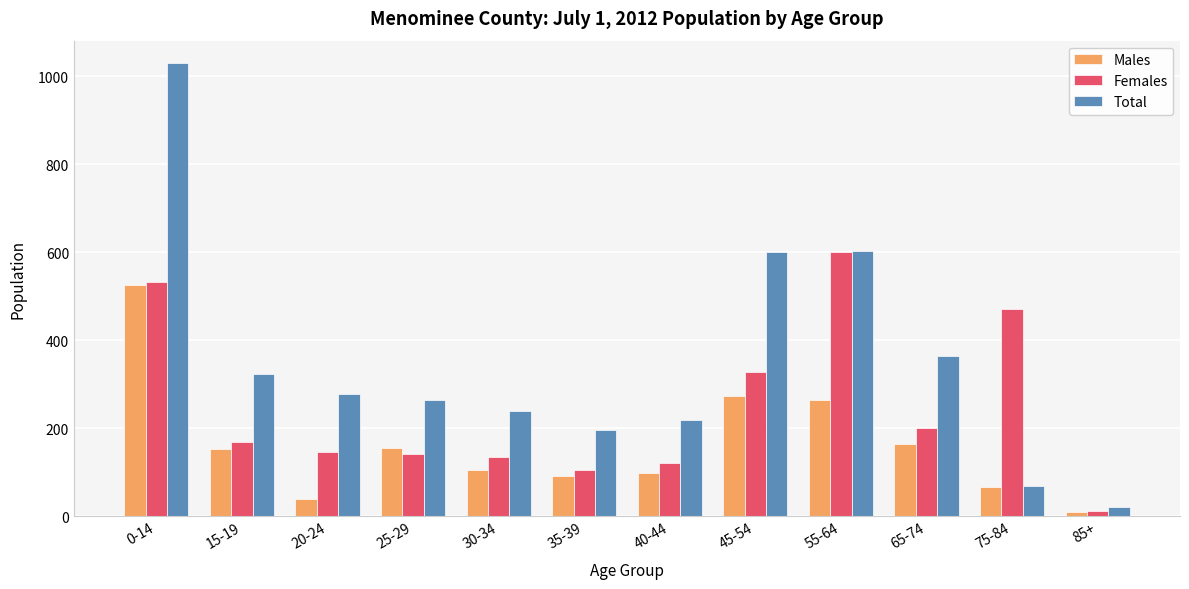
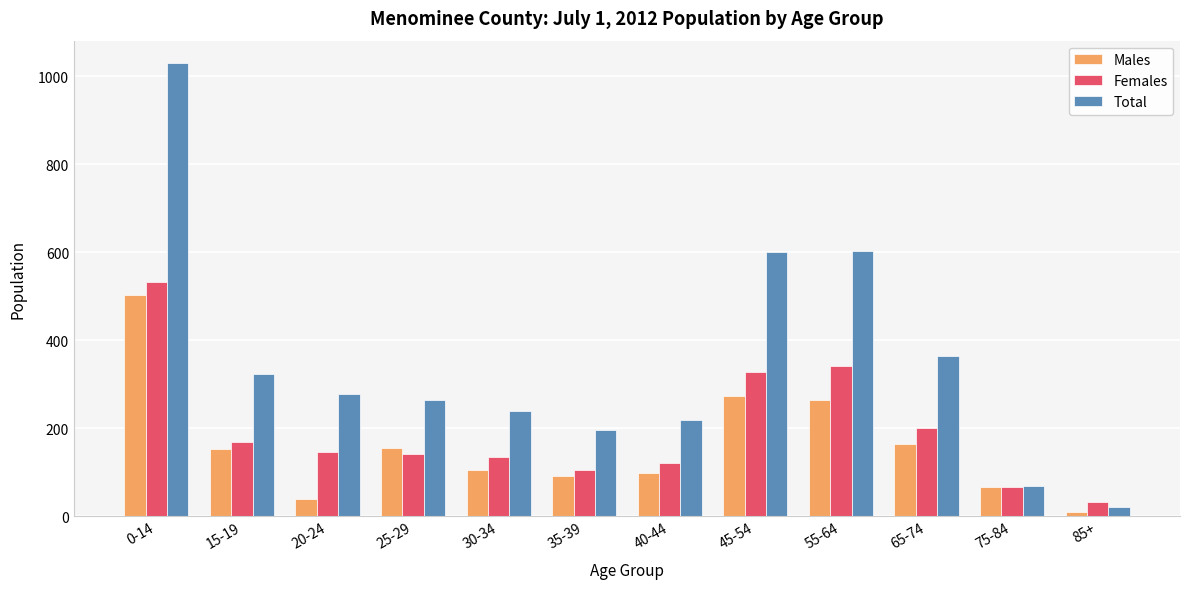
Males, 0-14: 530 -> 500
Females, 55-64: 600 -> 340
Females, 75-84: 470 -> 70
Females, 85+: 10 -> 30
